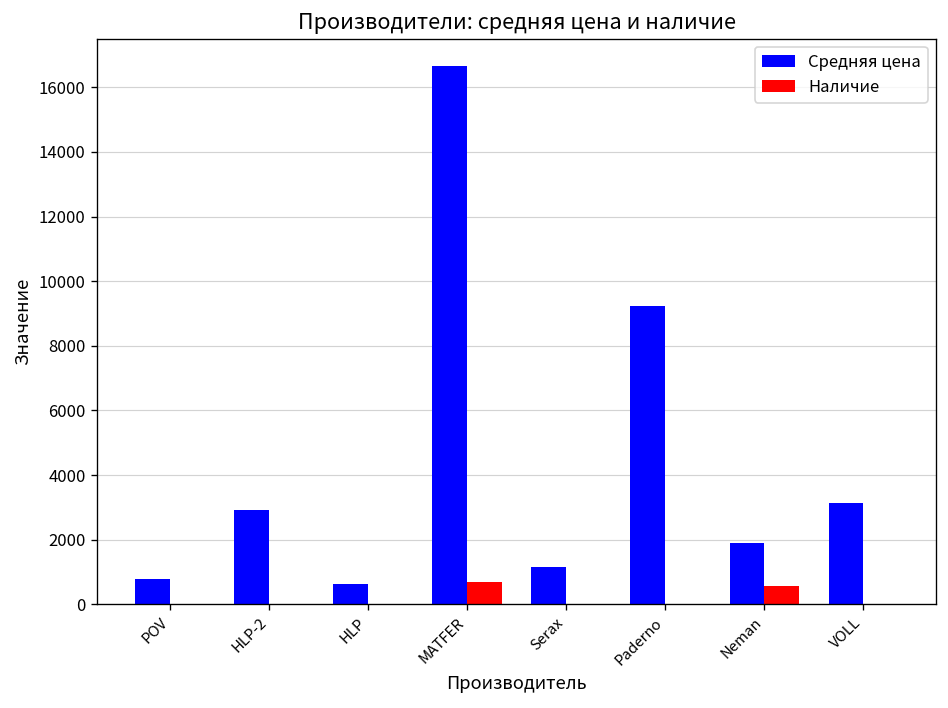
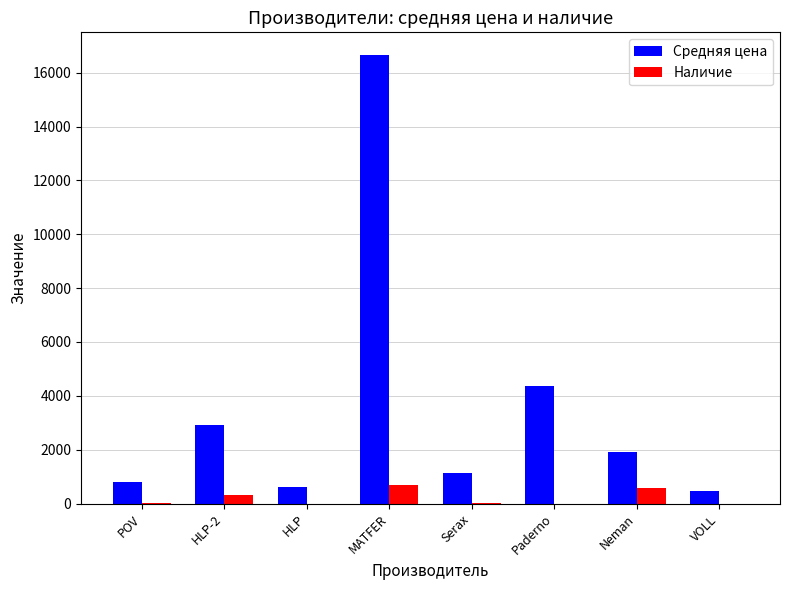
Наличие, HLP-2: 0 -> 300
Средняя цена, Paderno: 9200 -> 4400
Средняя цена, VOLL: 3100 -> 500
